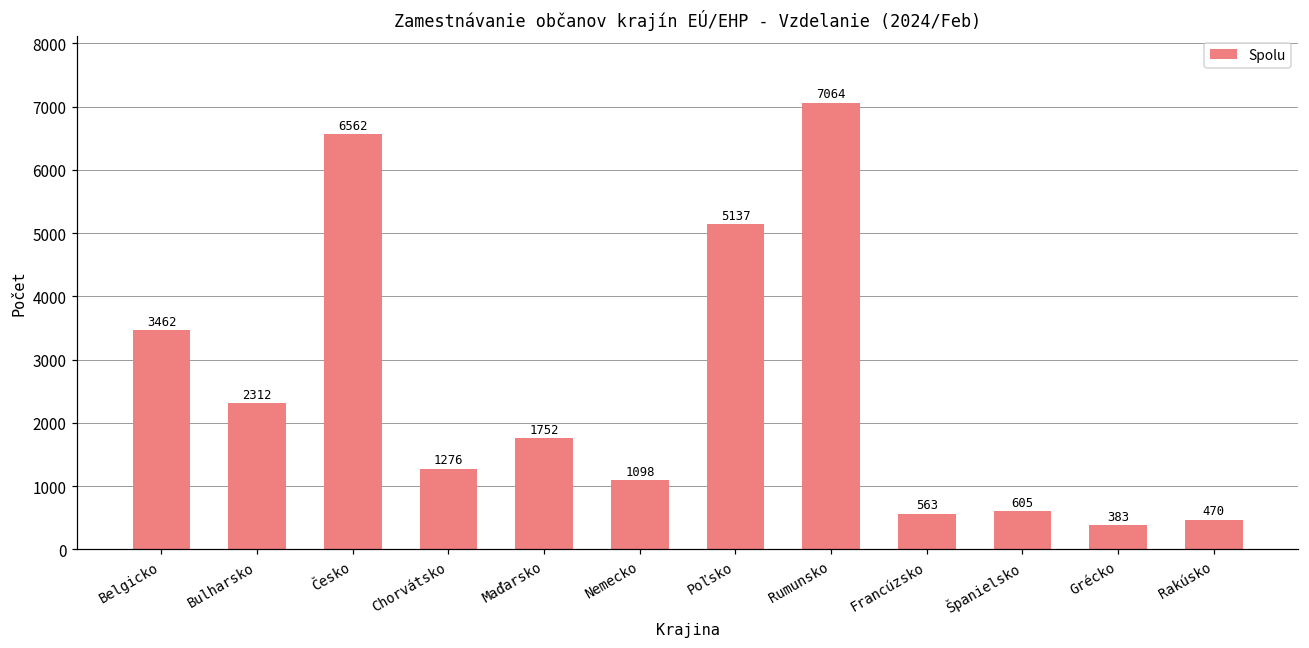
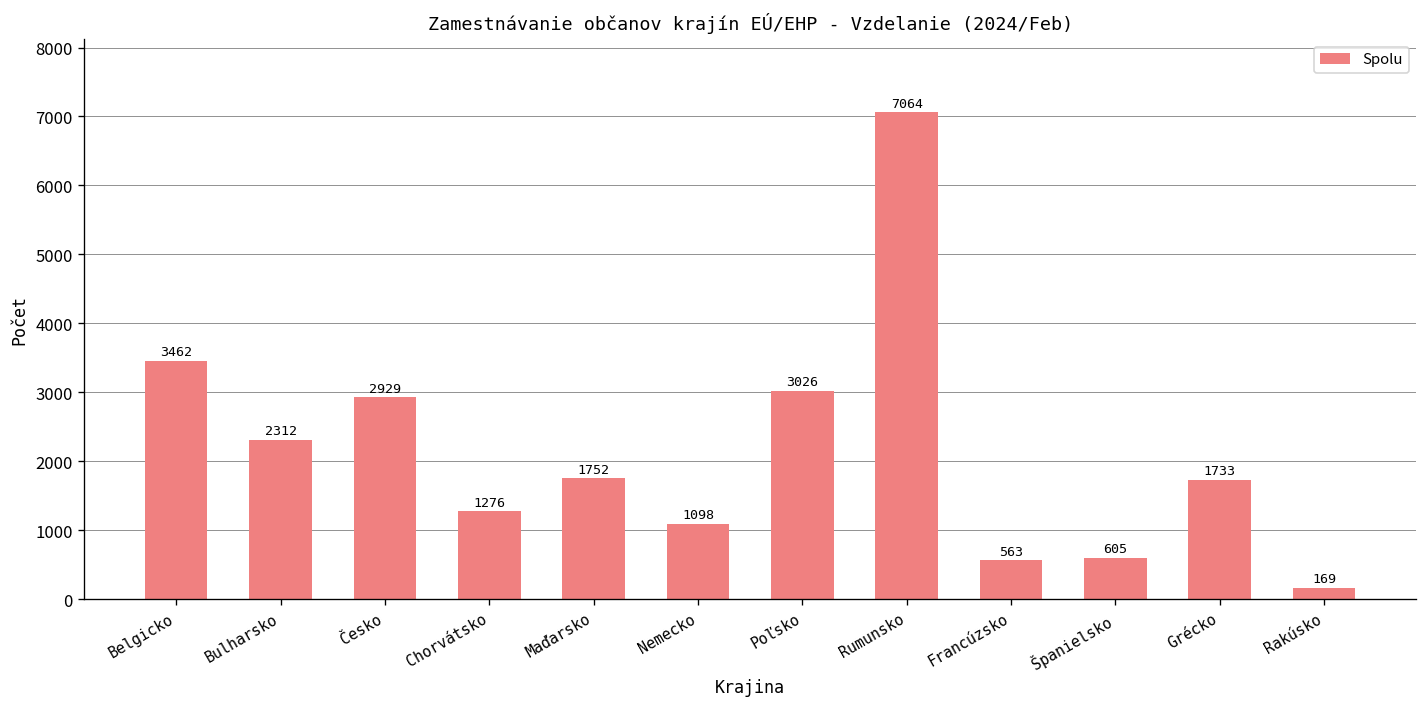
Česko: 6562 -> 2929
Poľsko: 5137 -> 3026
Grécko: 383 -> 1733
Rakúsko: 470 -> 169
